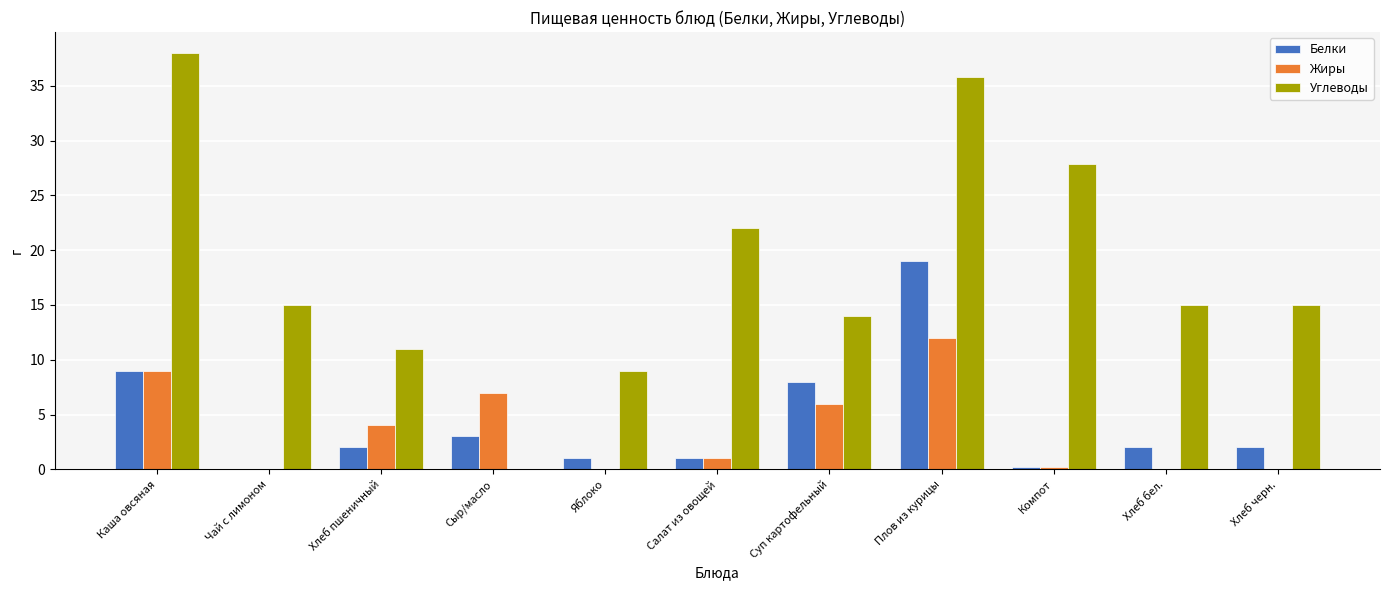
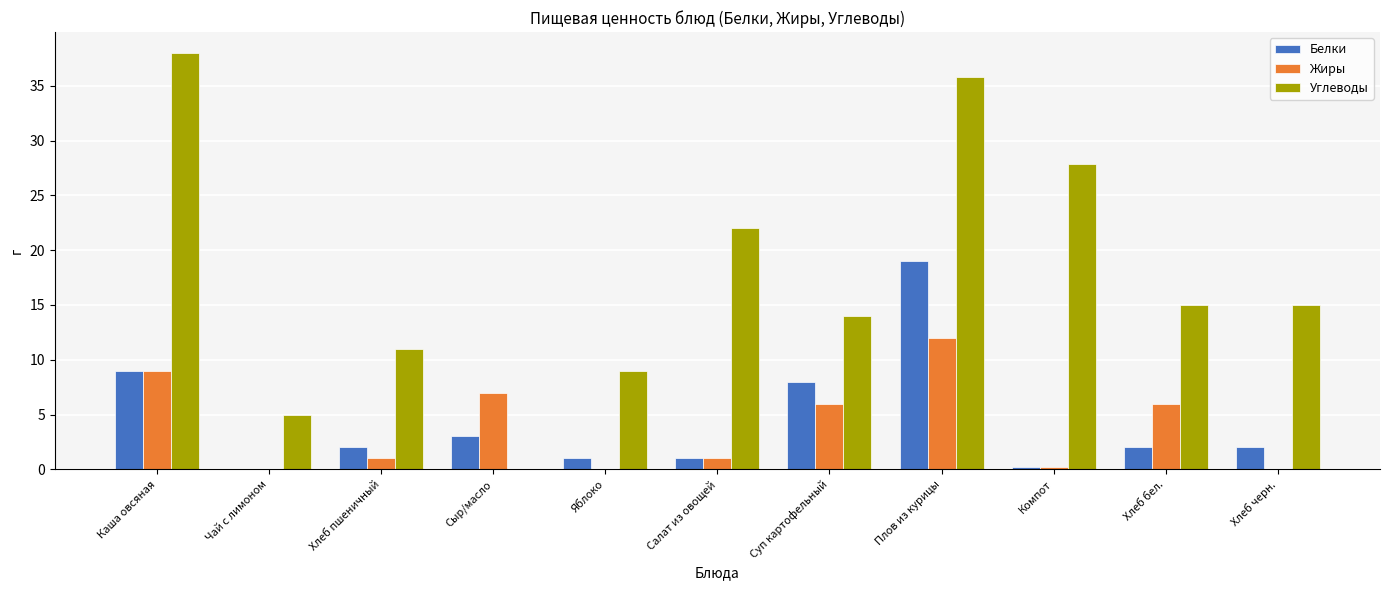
Углеводы, Чай с лимоном: 15 -> 5
Жиры, Хлеб пшеничный: 4 -> 1
Жиры, Хлеб бел.: 0 -> 6
